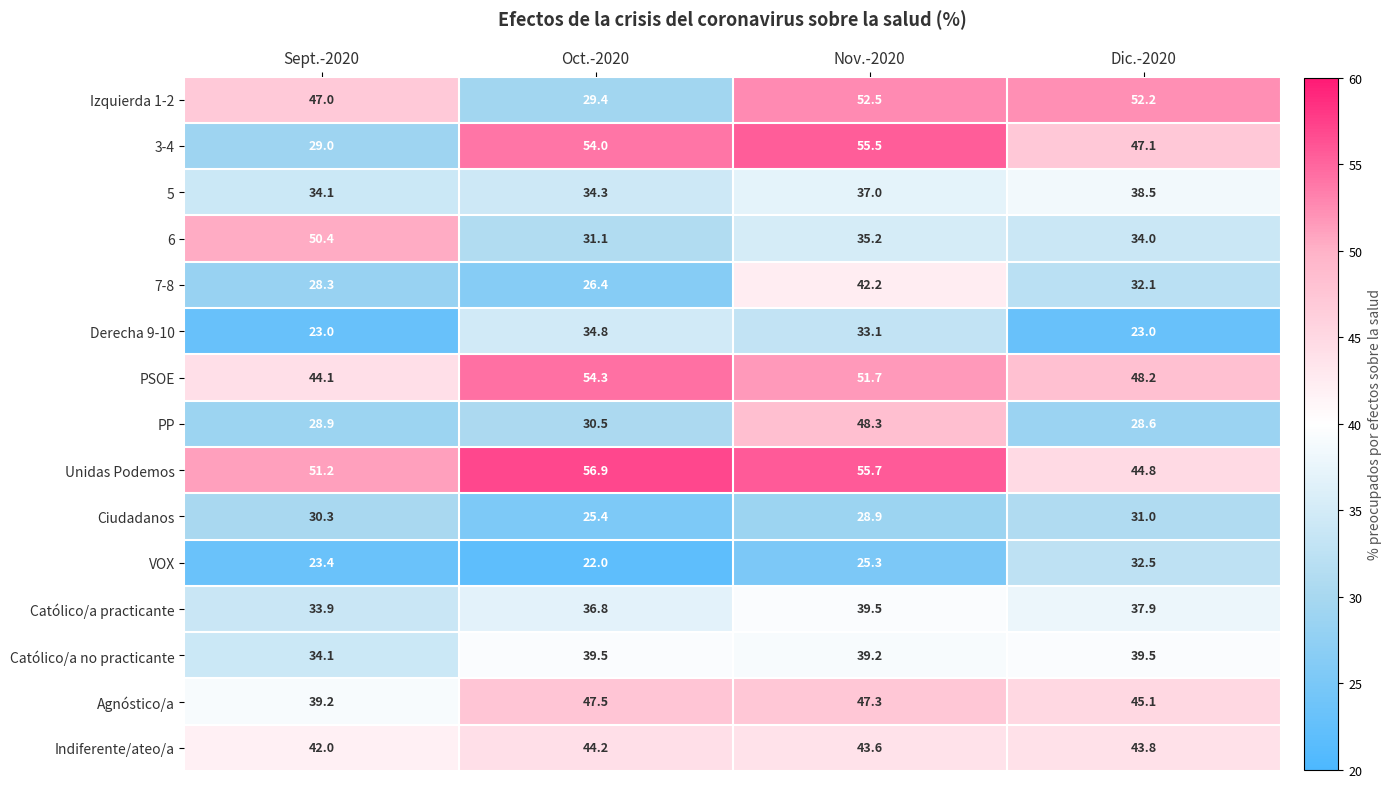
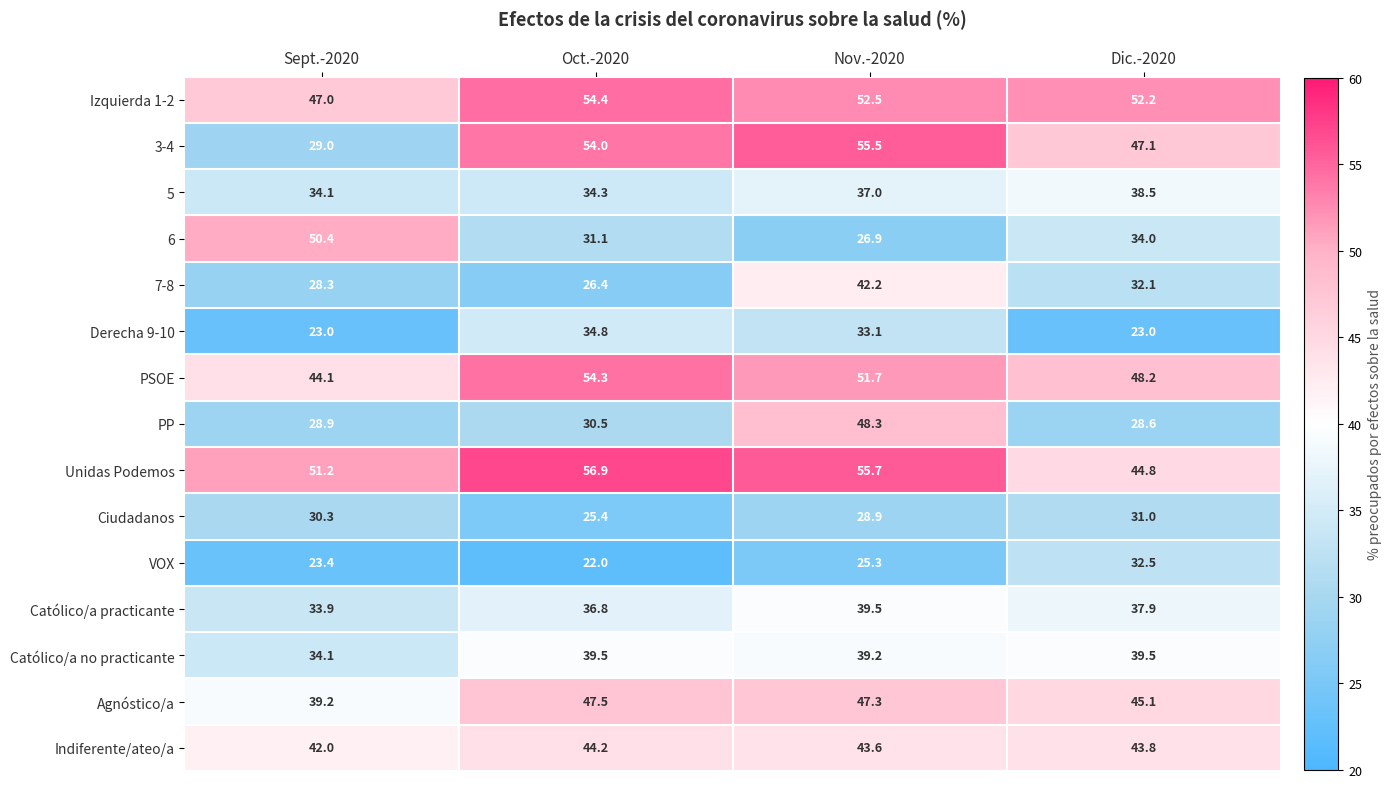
Izquierda 1-2, Oct.-2020: 29.4 -> 54.4
6, Nov.-2020: 35.2 -> 26.9
